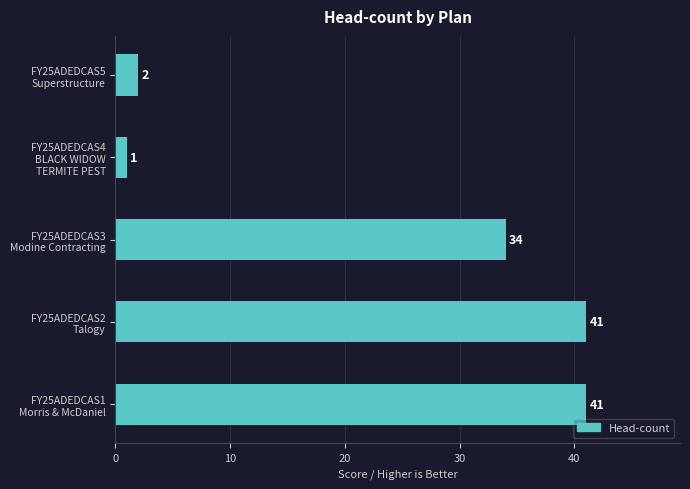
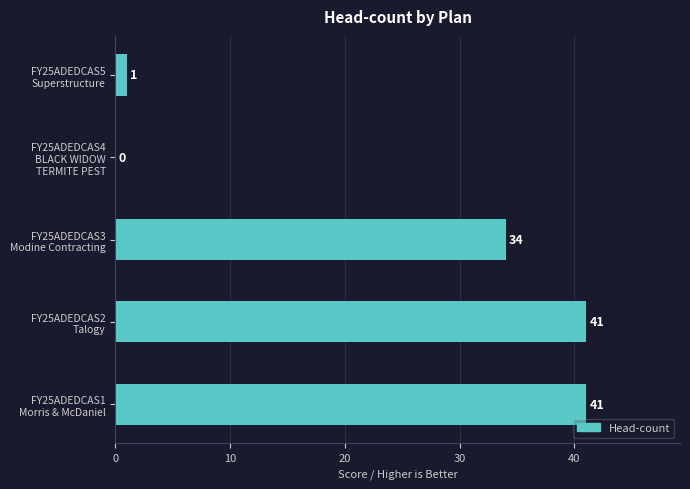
FY25ADEDCAS5 Superstructure: 2 -> 1
FY25ADEDCAS4 BLACK WIDOW TERMITE PEST: 1 -> 0
